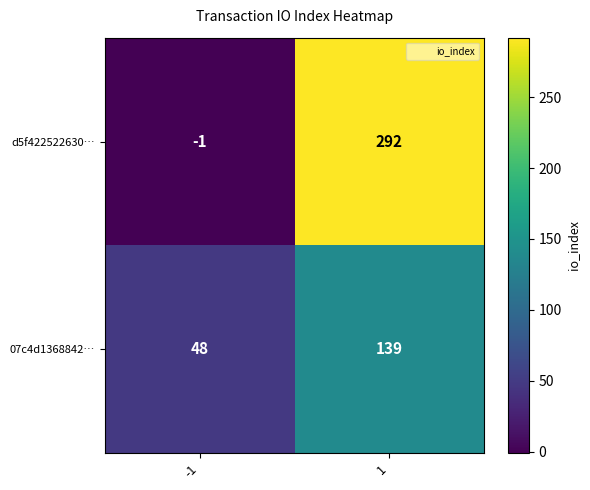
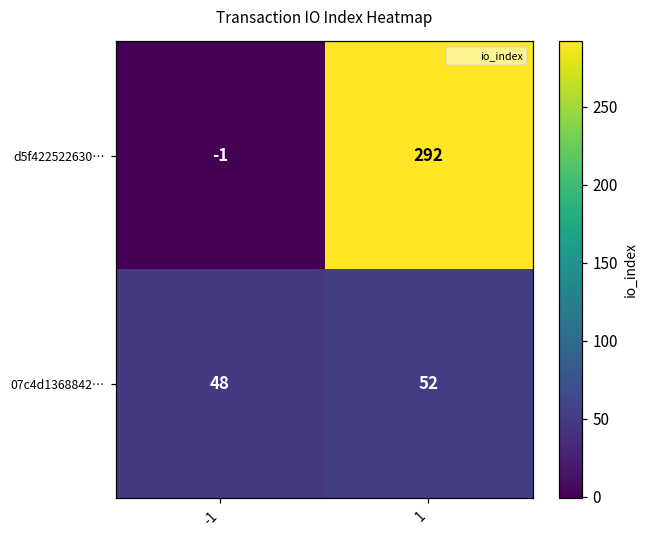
07c4d1368842…, 1: 139 -> 52
